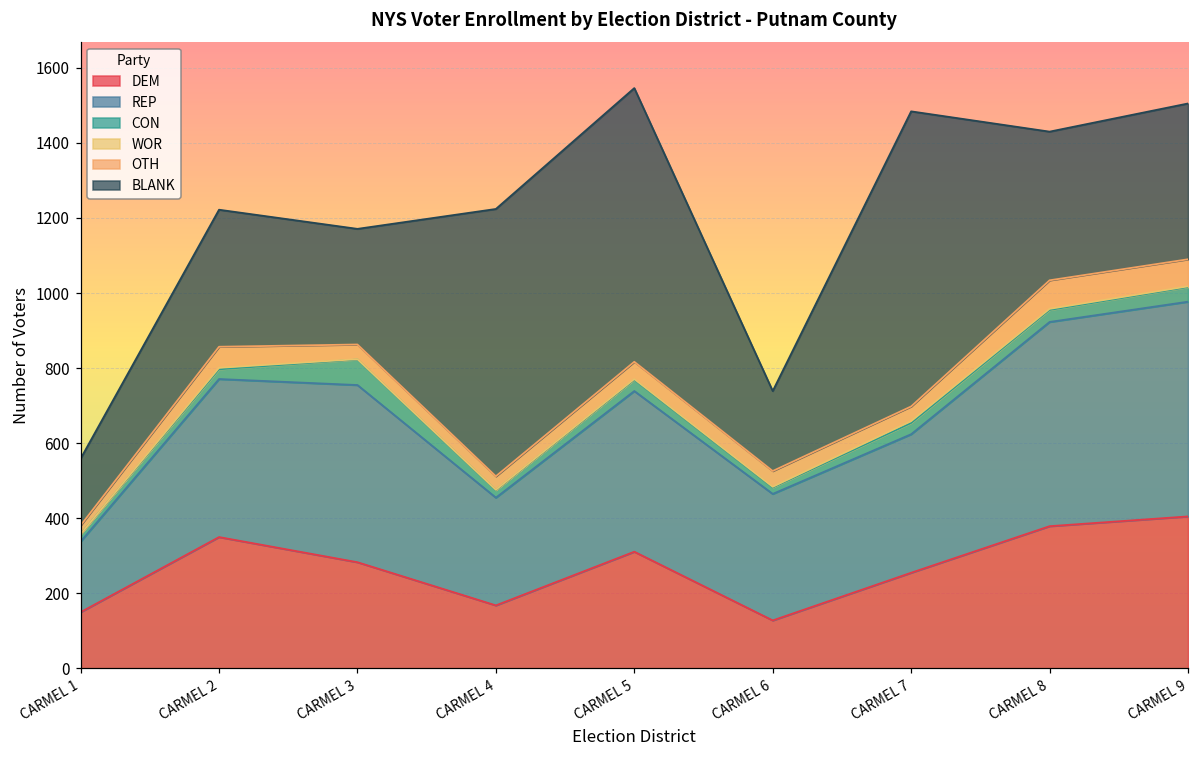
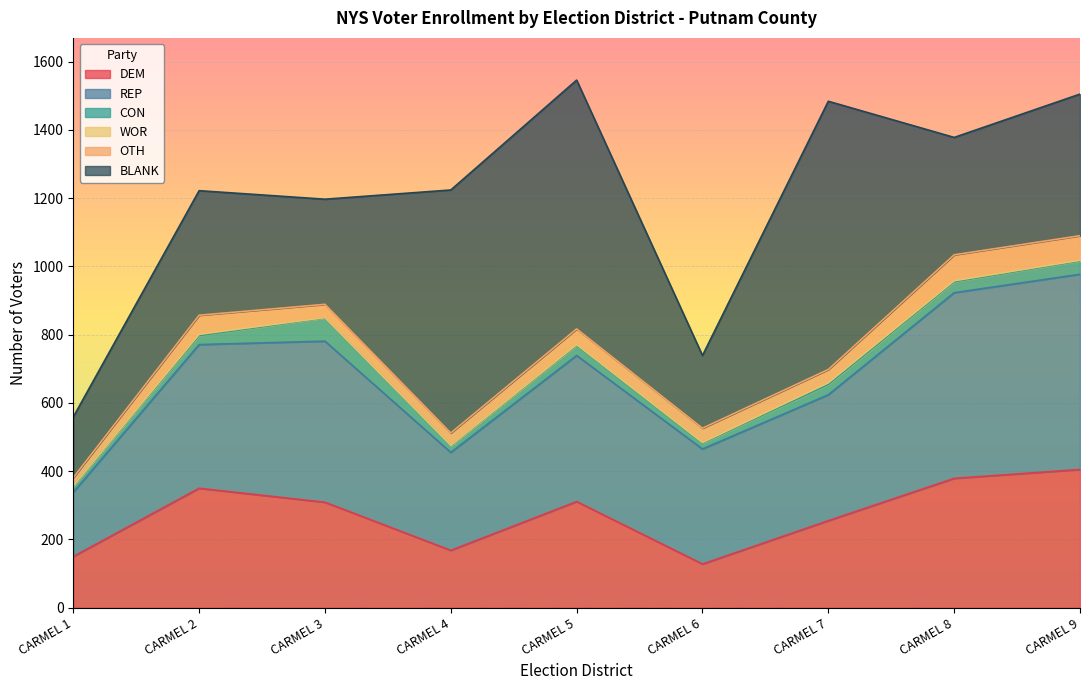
DEM, CARMEL 3: 280 -> 310
BLANK, CARMEL 8: 400 -> 340
